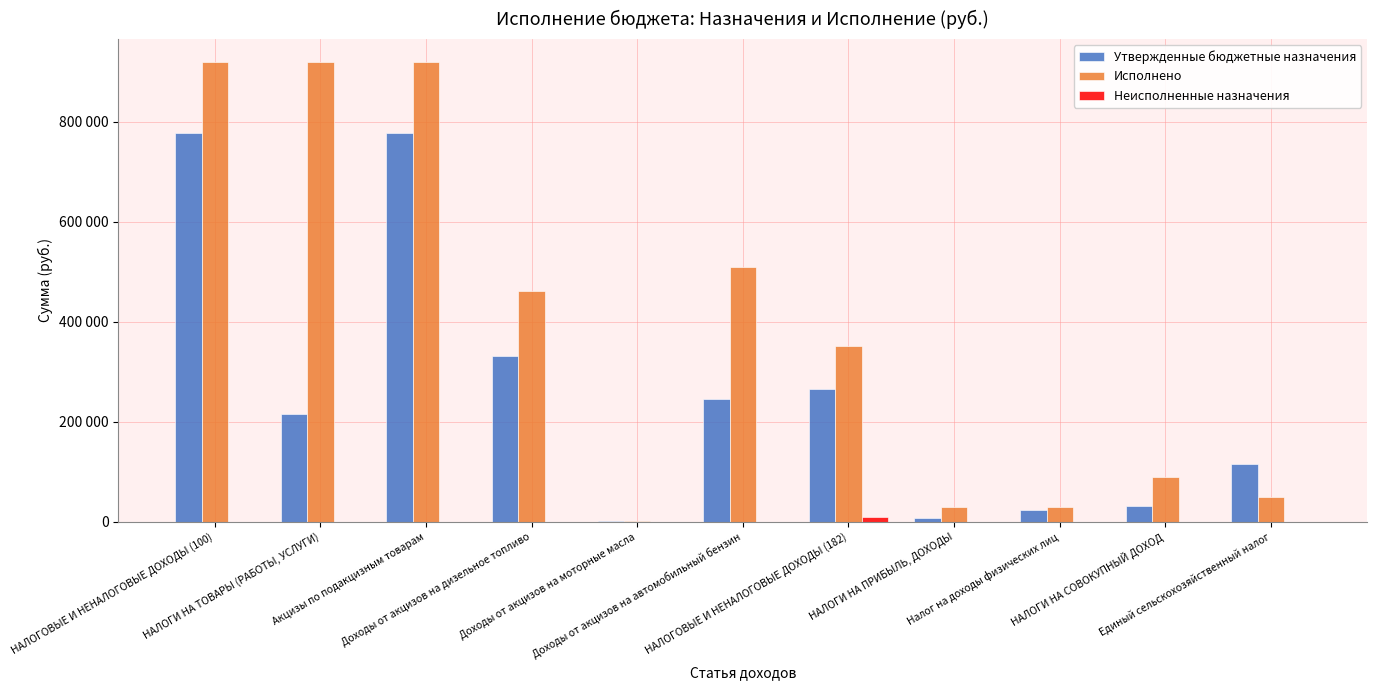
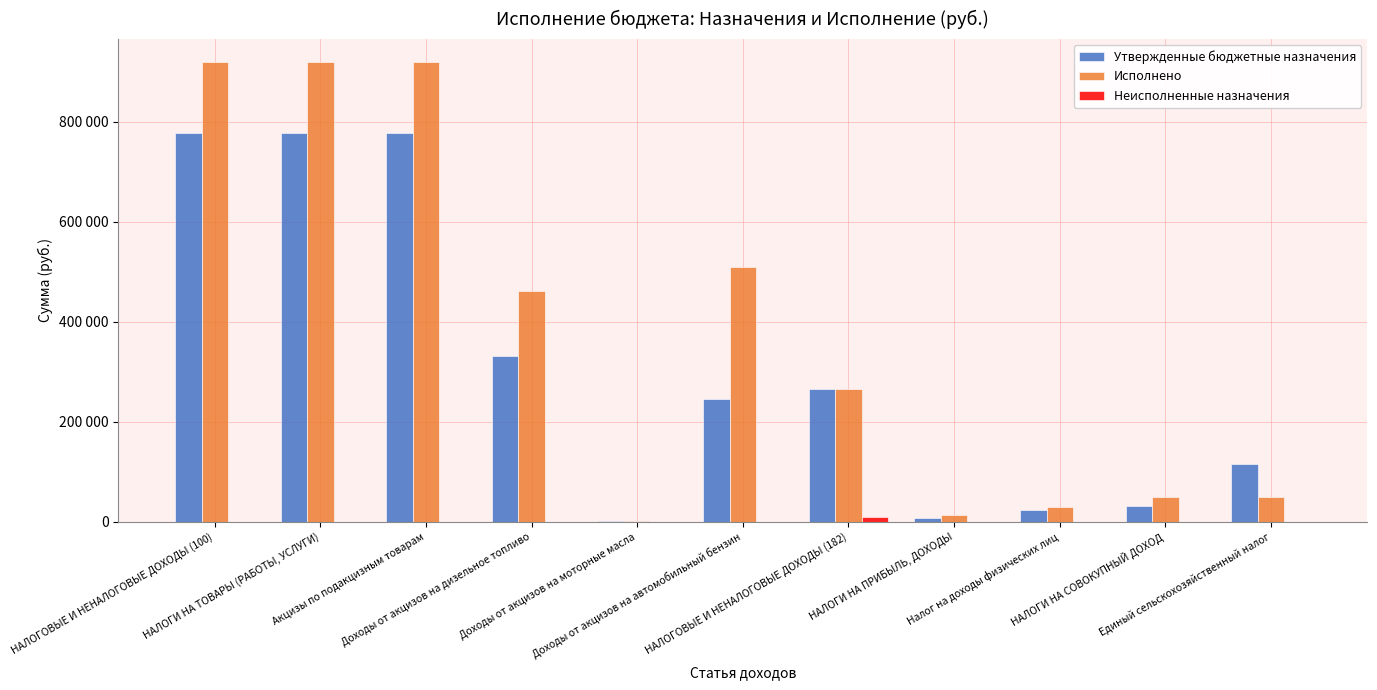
Утвержденные бюджетные назначения, НАЛОГИ НА ТОВАРЫ (РАБОТЫ, УСЛУГИ): 220000 -> 780000
Исполнено, НАЛОГОВЫЕ И НЕНАЛОГОВЫЕ ДОХОДЫ (182): 350000 -> 270000
Исполнено, НАЛОГИ НА ПРИБЫЛЬ, ДОХОДЫ: 30000 -> 10000
Исполнено, НАЛОГИ НА СОВОКУПНЫЙ ДОХОД: 90000 -> 50000
